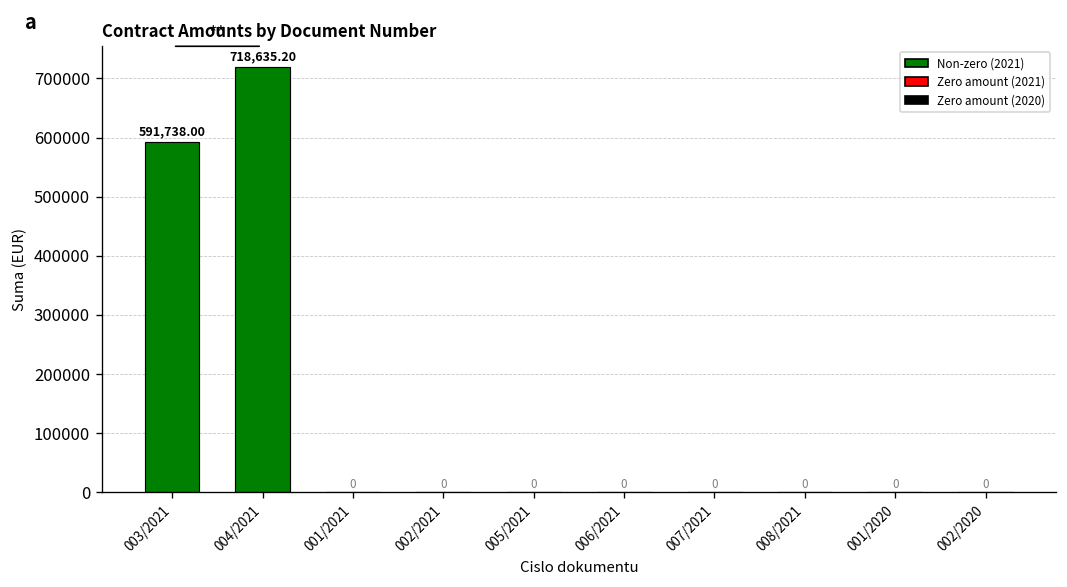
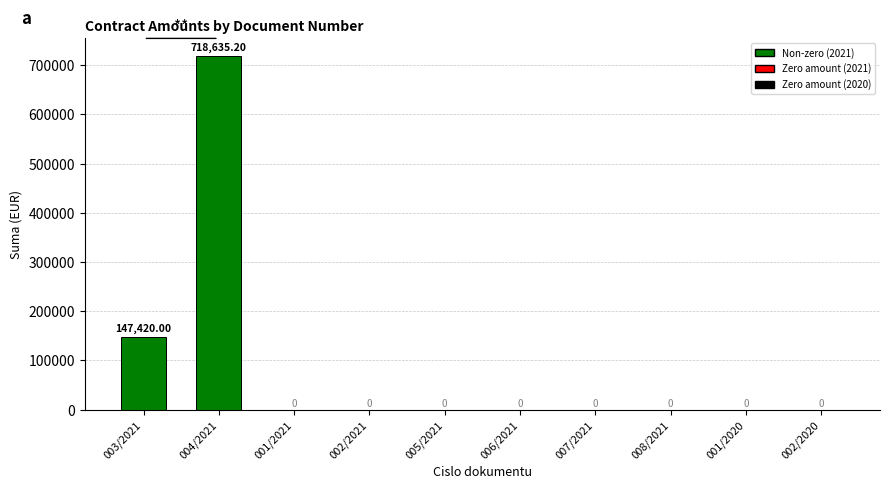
003/2021: 591,738.00 -> 147,420.00
